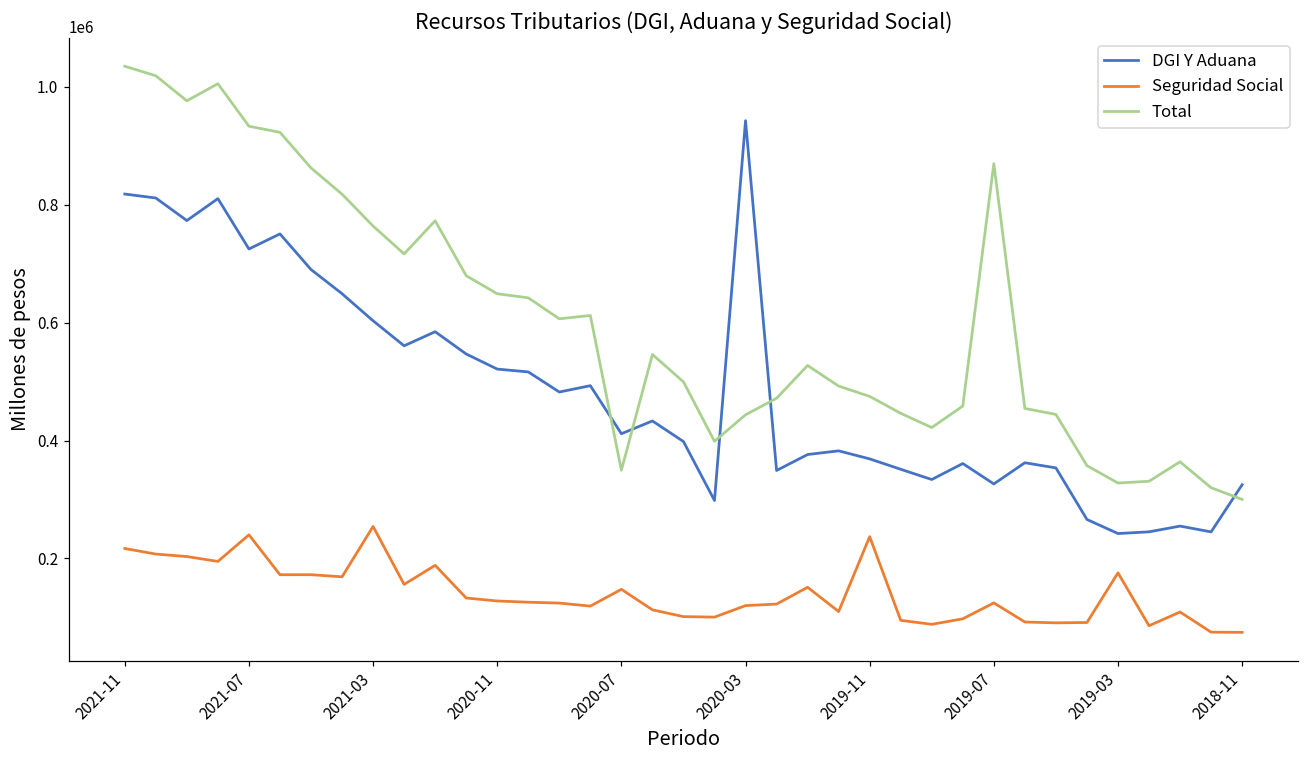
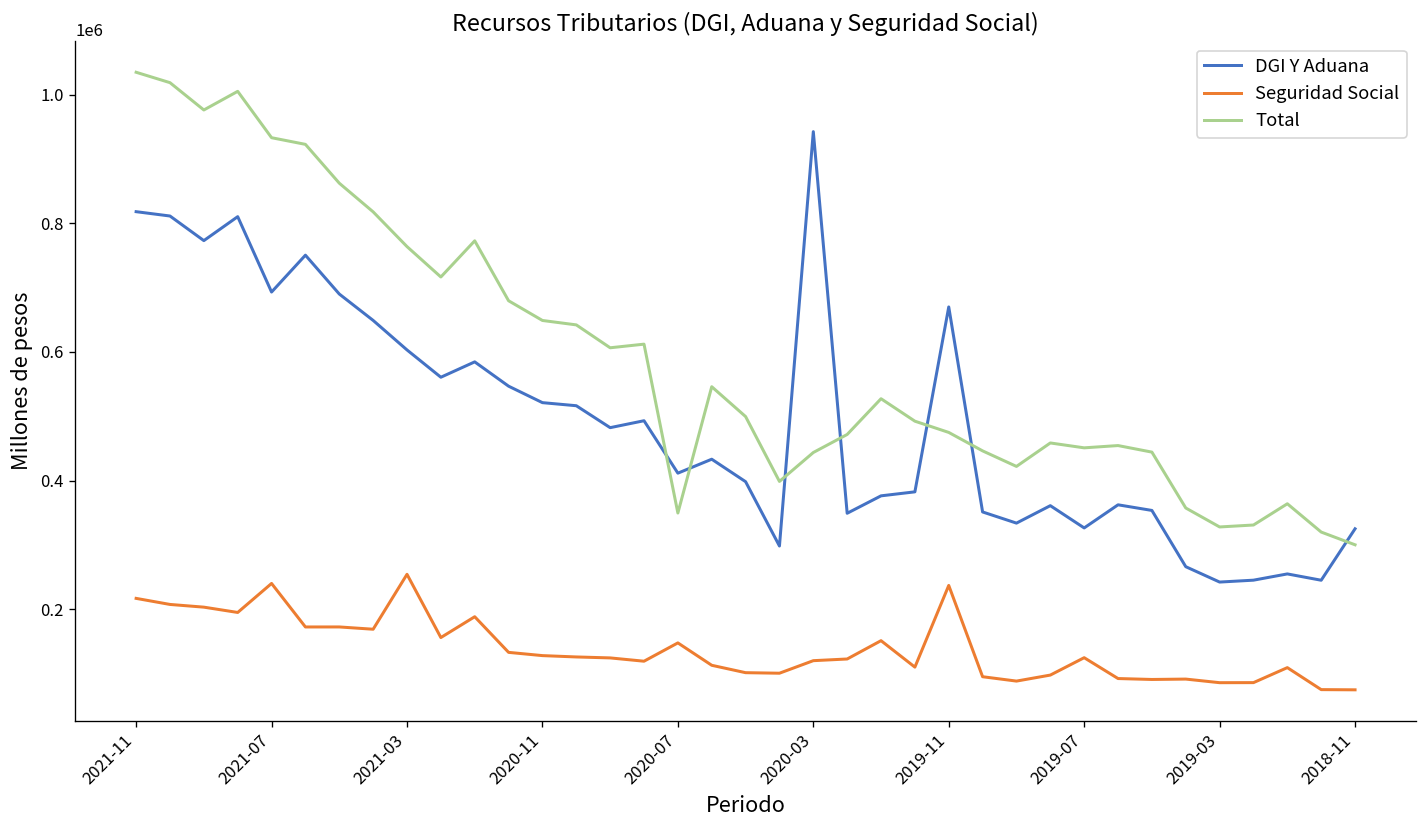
DGI Y Aduana, 2021-07: 720000 -> 690000
DGI Y Aduana, 2019-11: 370000 -> 670000
Total, 2019-07: 870000 -> 450000
Seguridad Social, 2019-03: 180000 -> 90000
